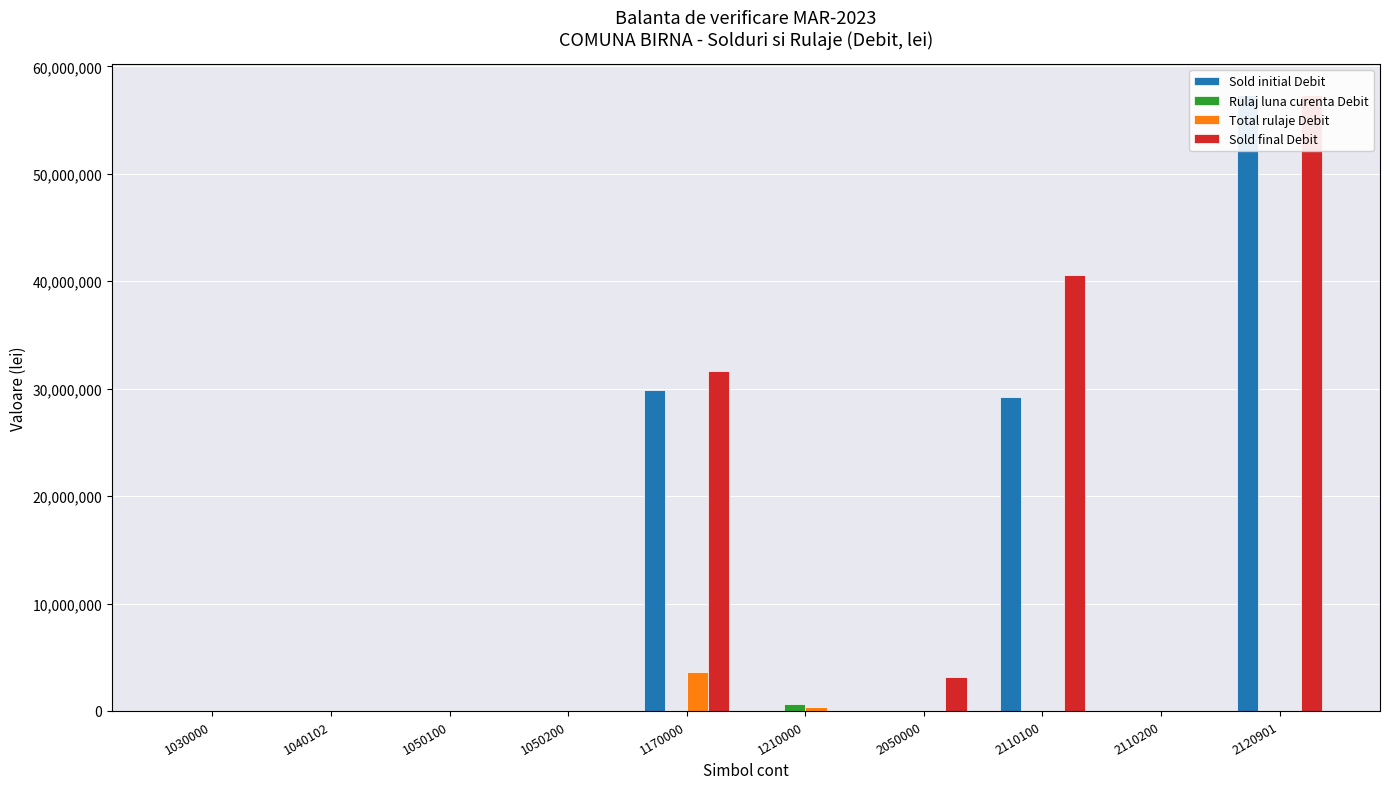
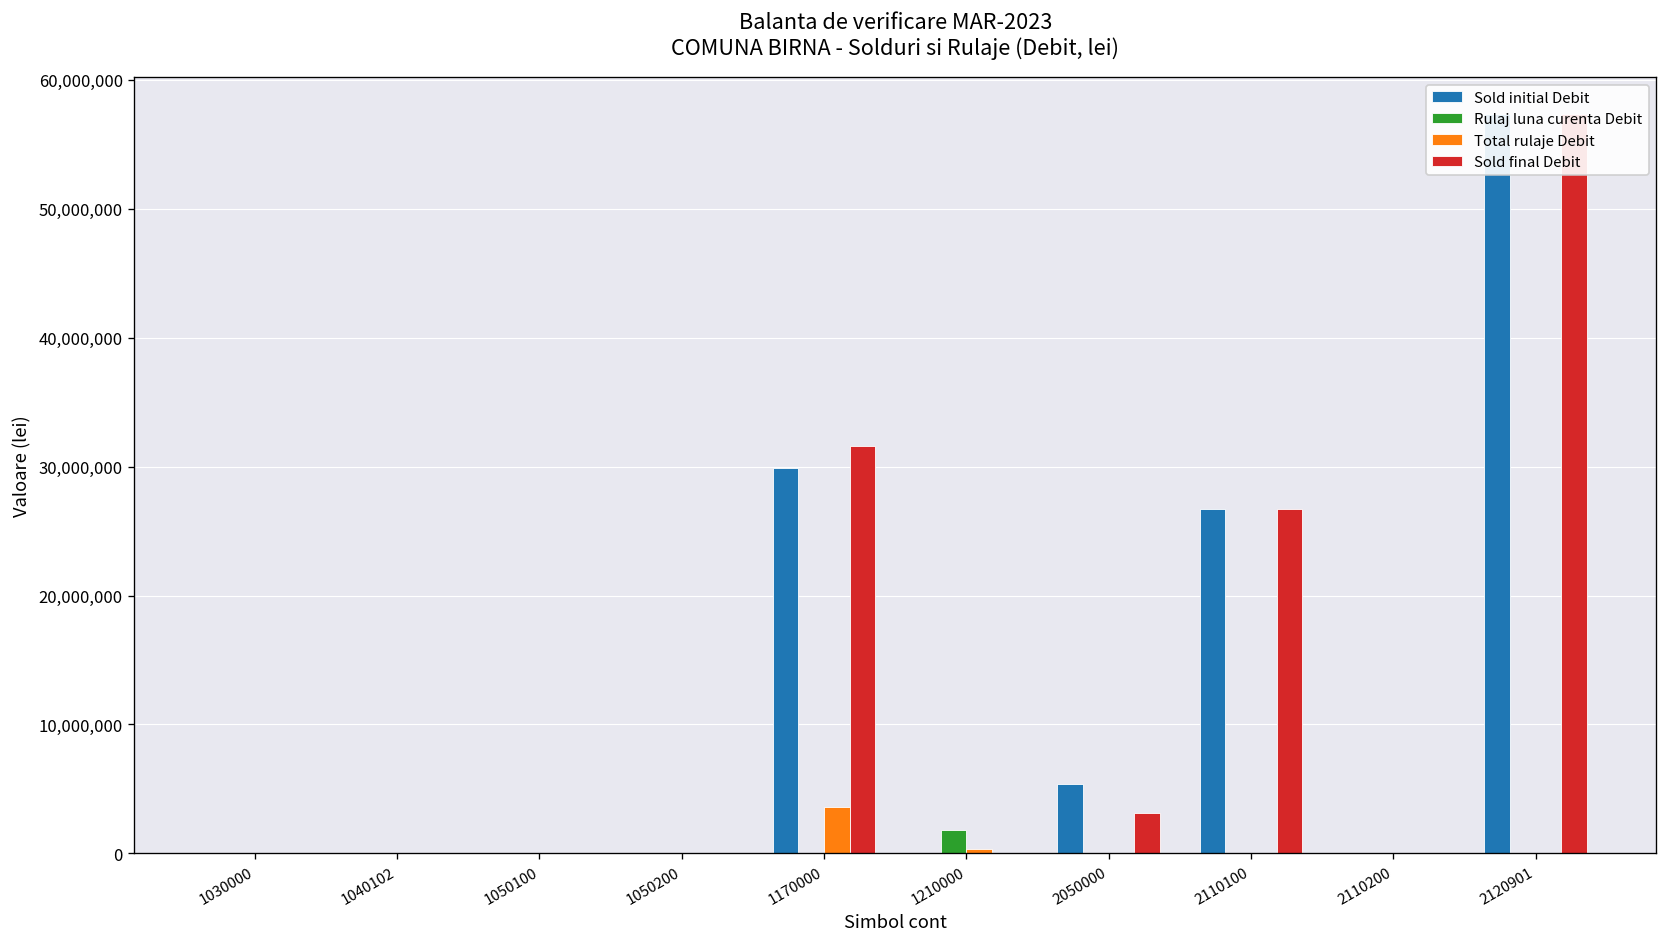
Rulaj luna curenta Debit, 1210000: 700,000 -> 1,800,000
Sold initial Debit, 2050000: 0 -> 5,400,000
Sold initial Debit, 2110100: 29,200,000 -> 26,700,000
Sold final Debit, 2110100: 40,600,000 -> 26,700,000
